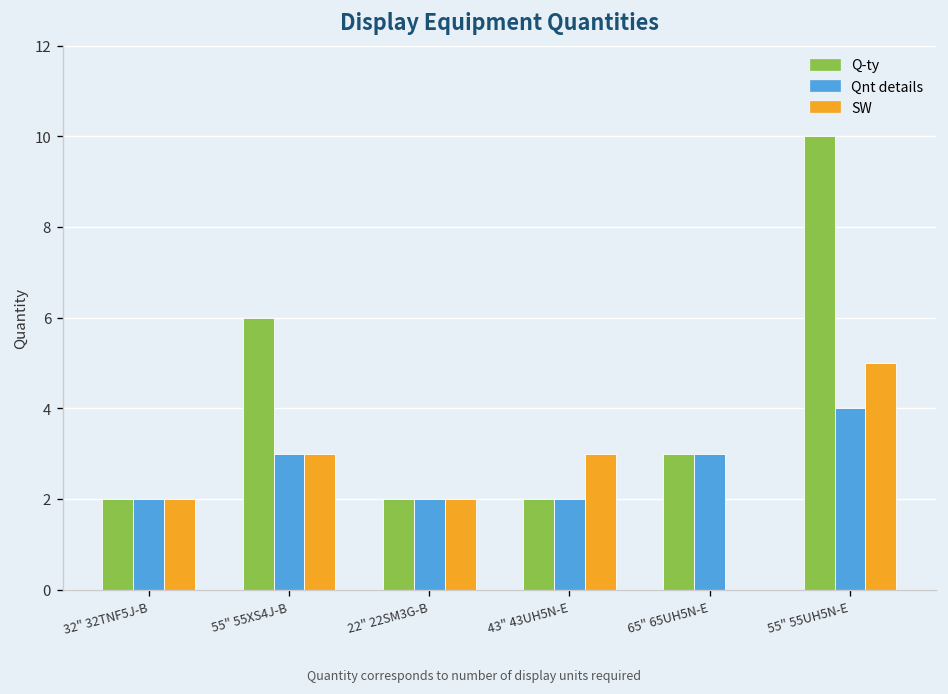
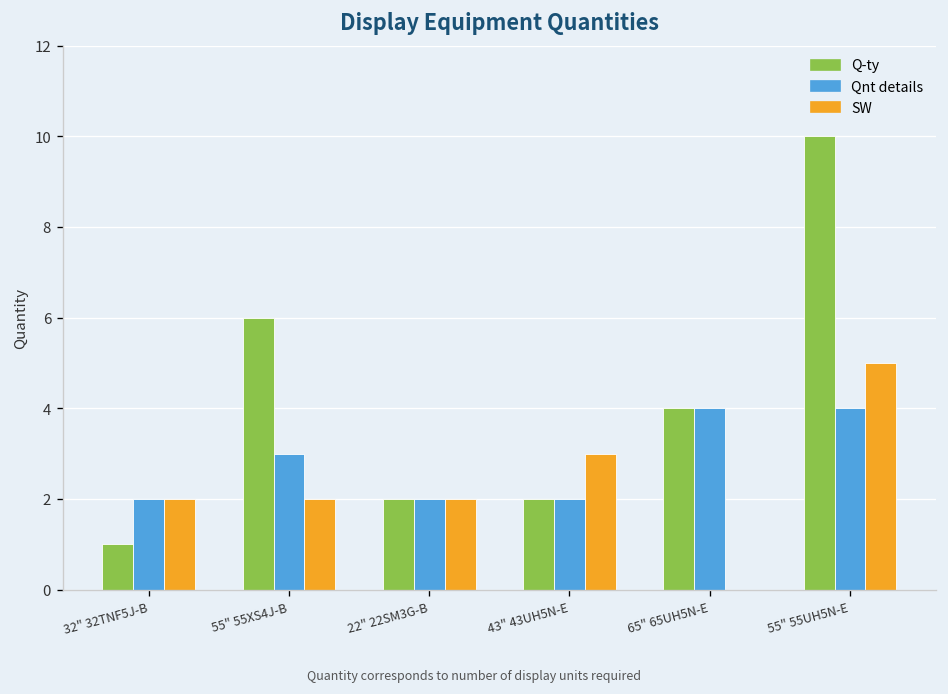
Q-ty, 32" 32TNF5J-B: 2 -> 1
SW, 55" 55XS4J-B: 3 -> 2
Q-ty, 65" 65UH5N-E: 3 -> 4
Qnt details, 65" 65UH5N-E: 3 -> 4
